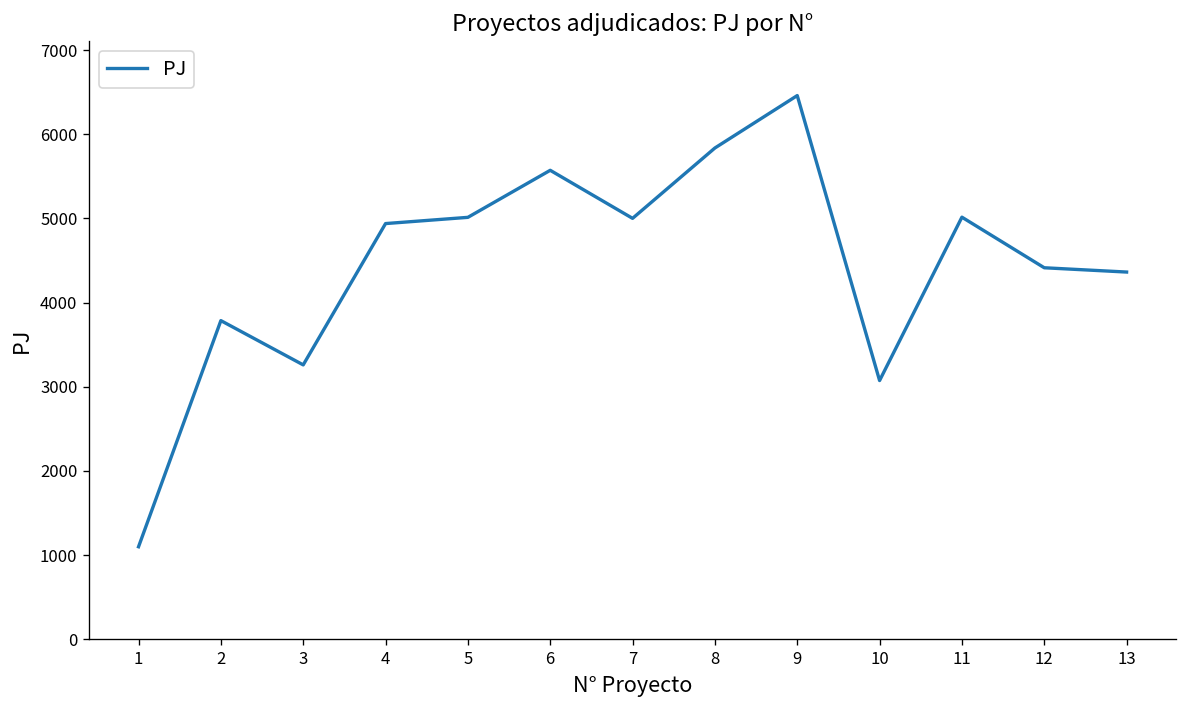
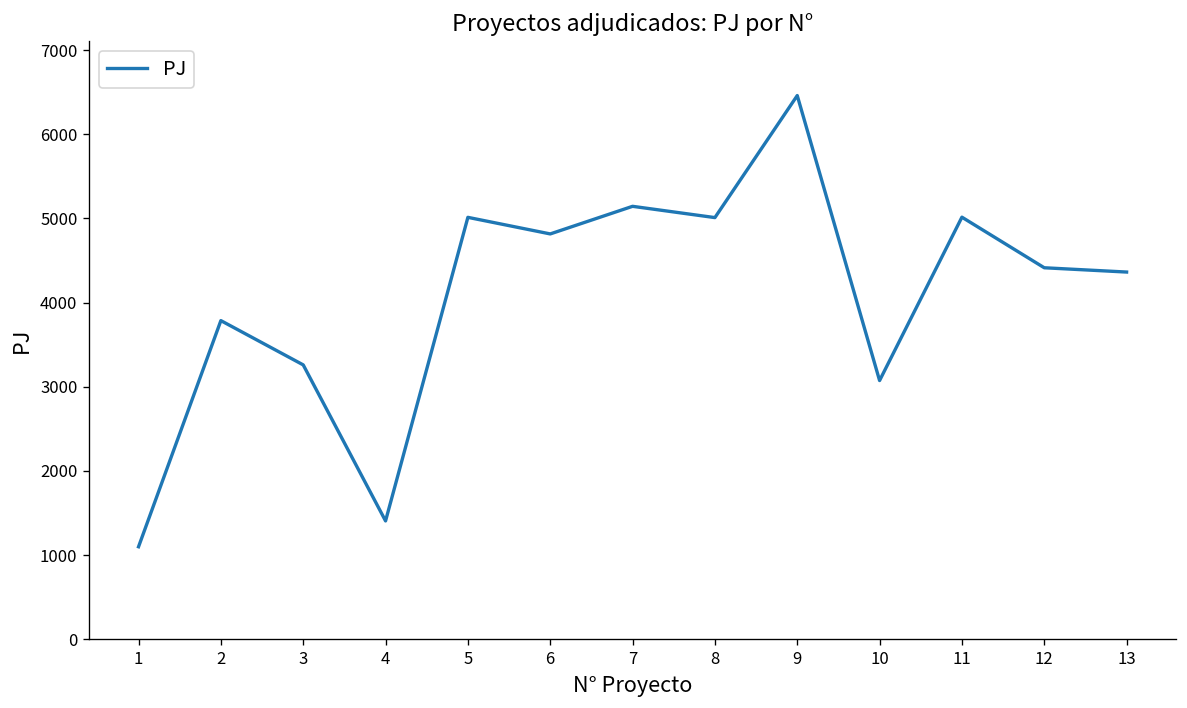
4: 4900 -> 1400
6: 5600 -> 4800
7: 5000 -> 5100
8: 5800 -> 5000
